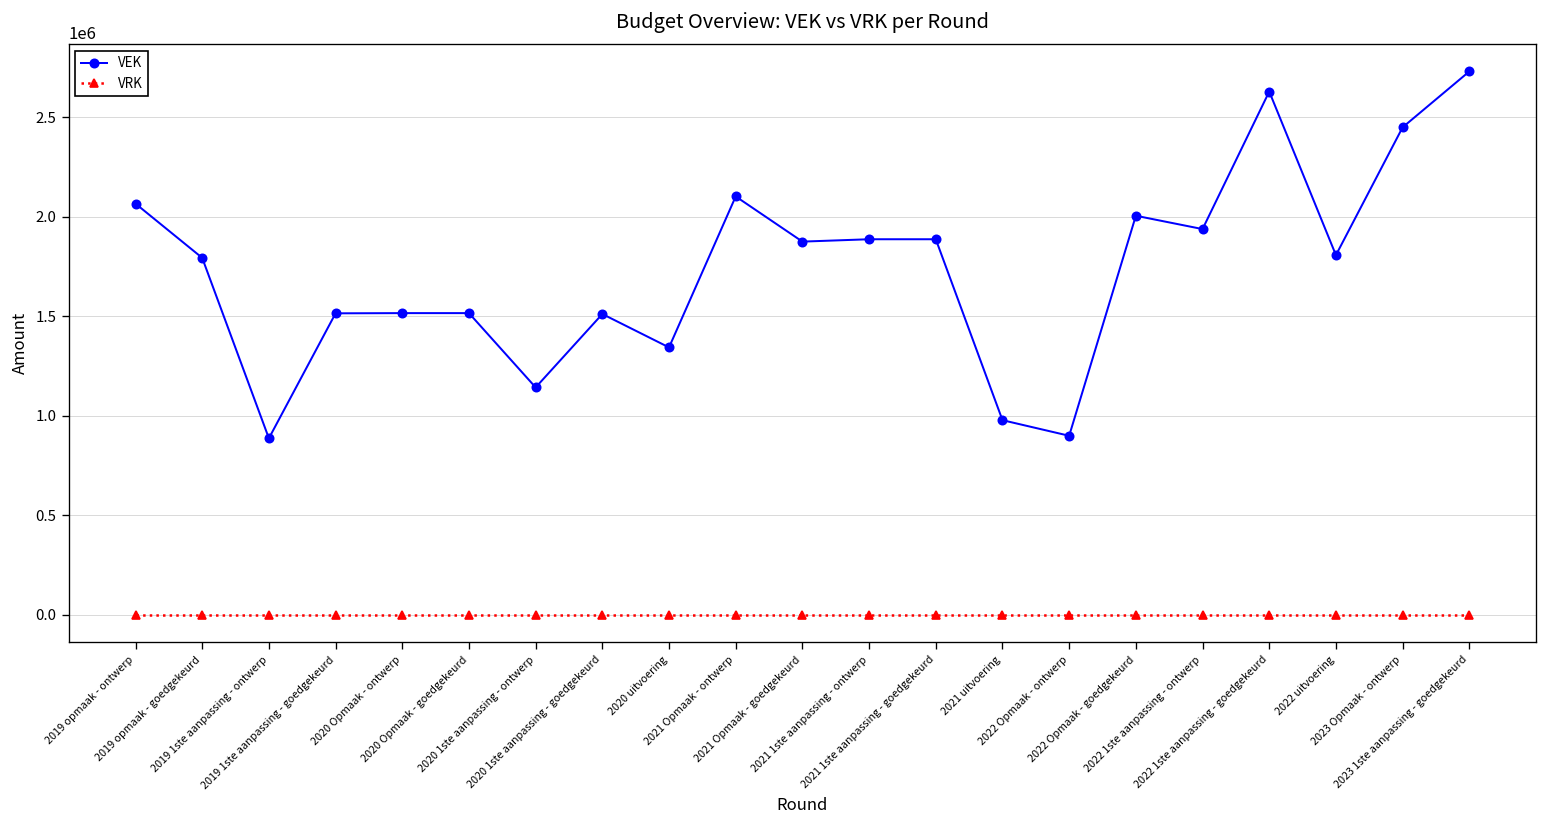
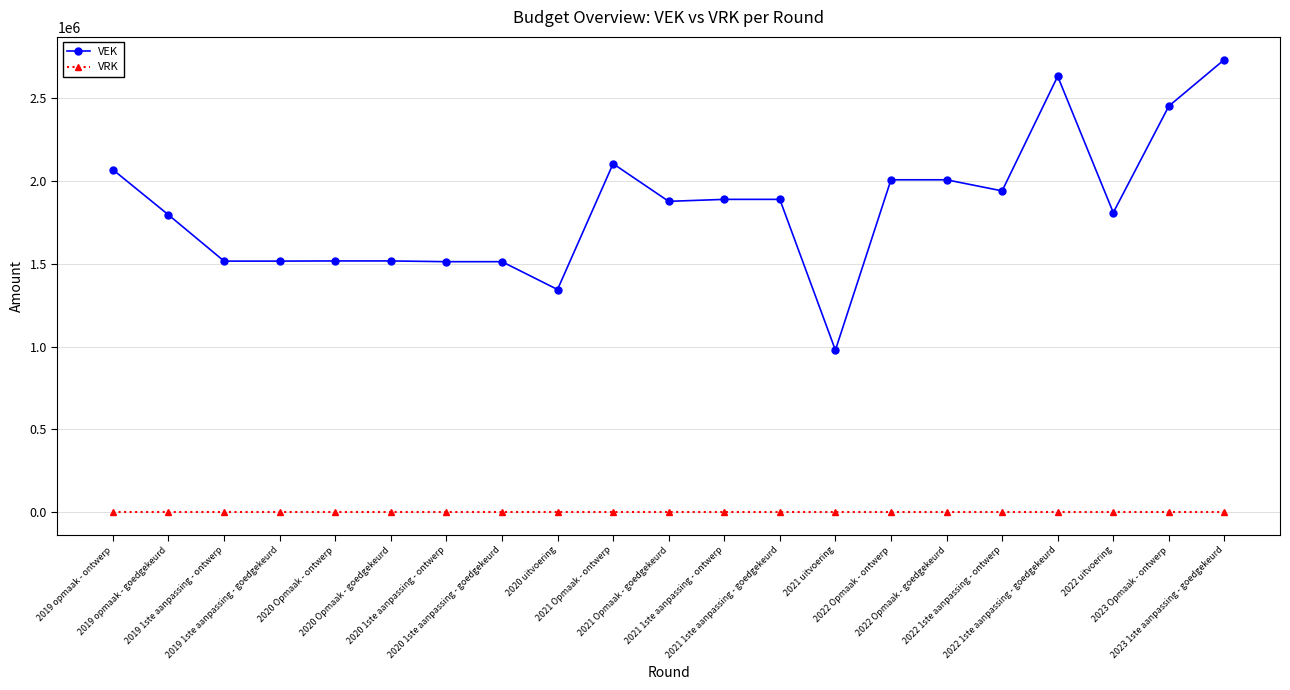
VEK, 2019 1ste aanpassing - ontwerp: 890000 -> 1520000
VEK, 2020 1ste aanpassing - ontwerp: 1140000 -> 1510000
VEK, 2022 Opmaak - ontwerp: 900000 -> 2010000
